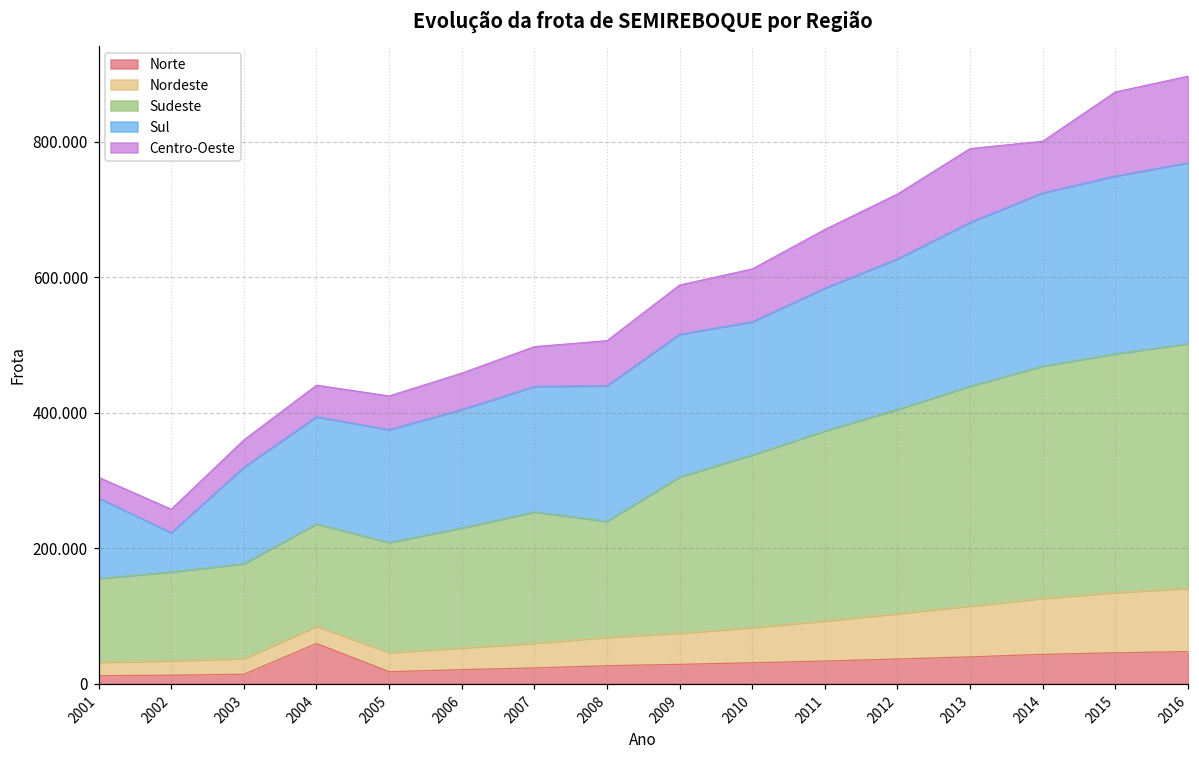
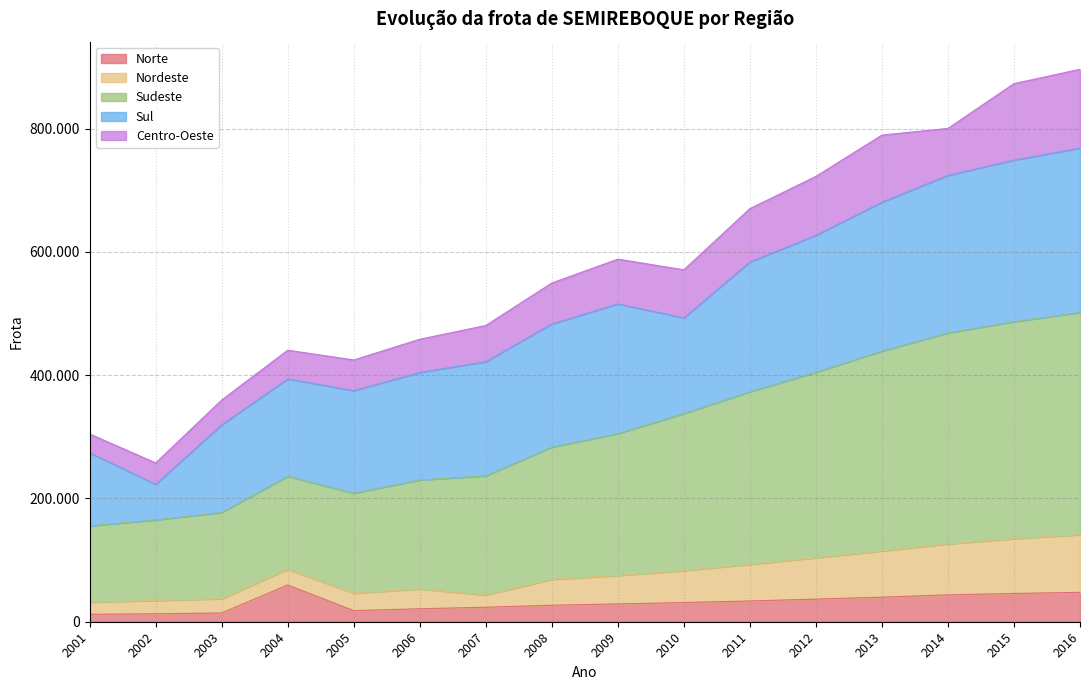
Nordeste, 2007: 40 -> 20
Sudeste, 2008: 170 -> 210
Sul, 2010: 200 -> 160
